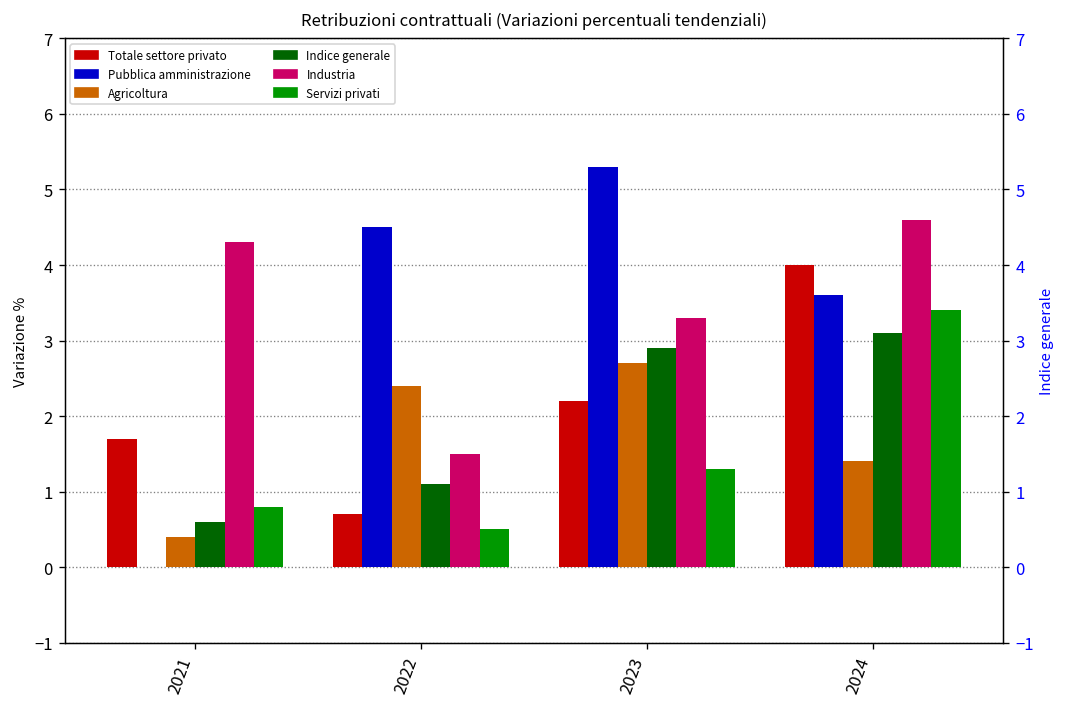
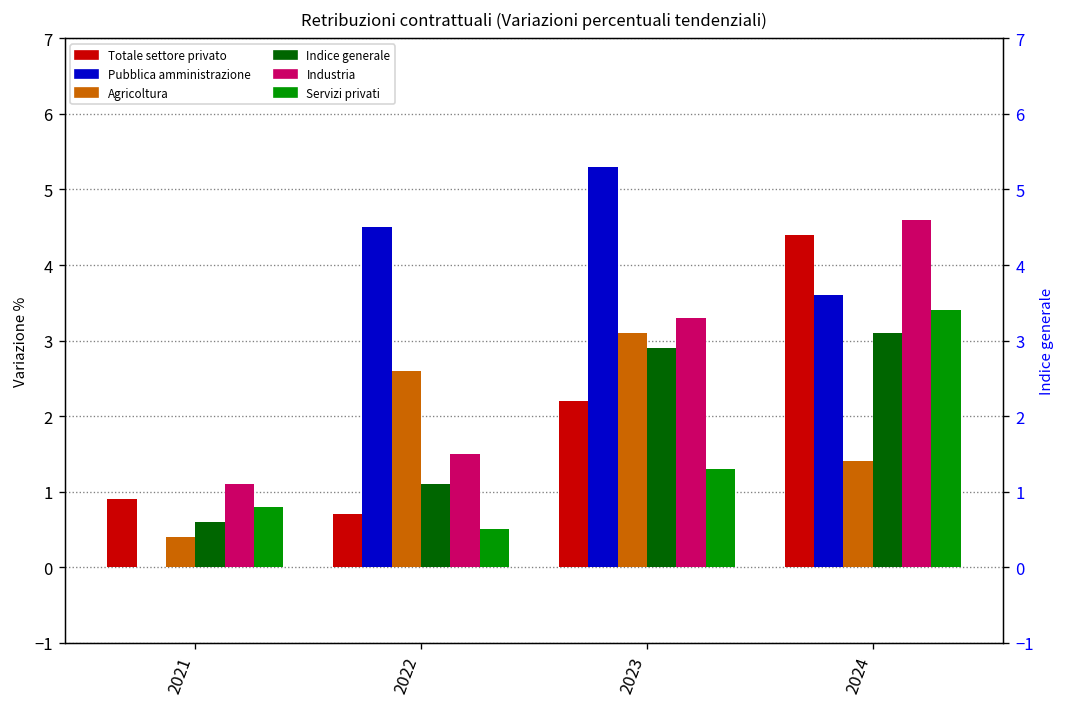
Totale settore privato, 2021: 1.7 -> 0.9
Industria, 2021: 4.3 -> 1.1
Agricoltura, 2022: 2.4 -> 2.6
Agricoltura, 2023: 2.7 -> 3.1
Totale settore privato, 2024: 4.0 -> 4.4
